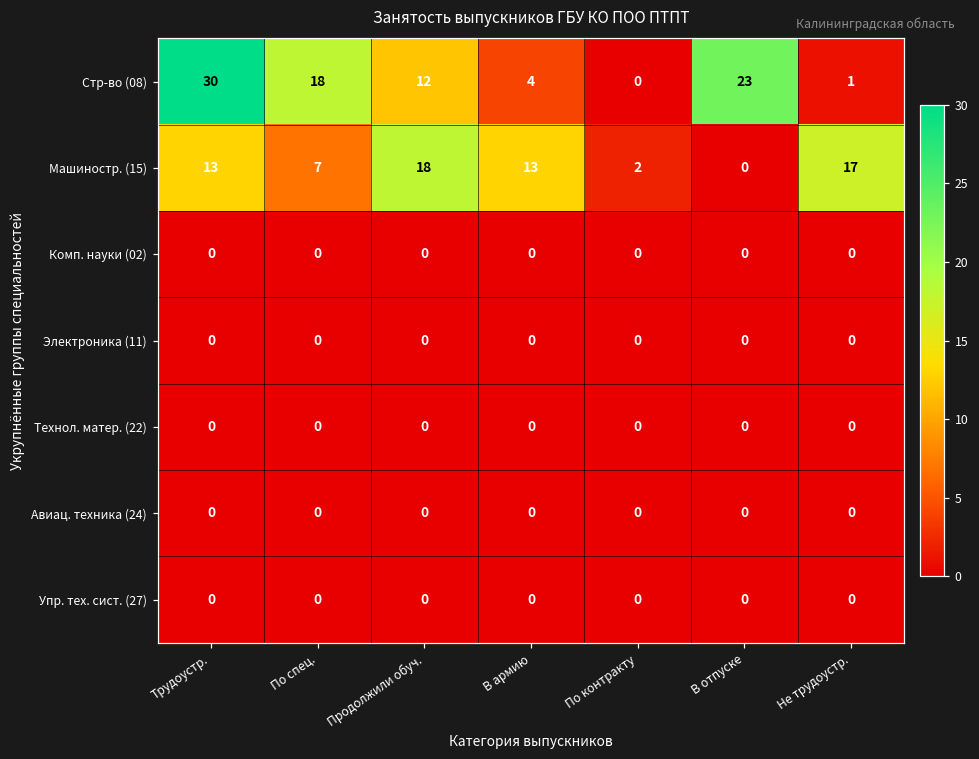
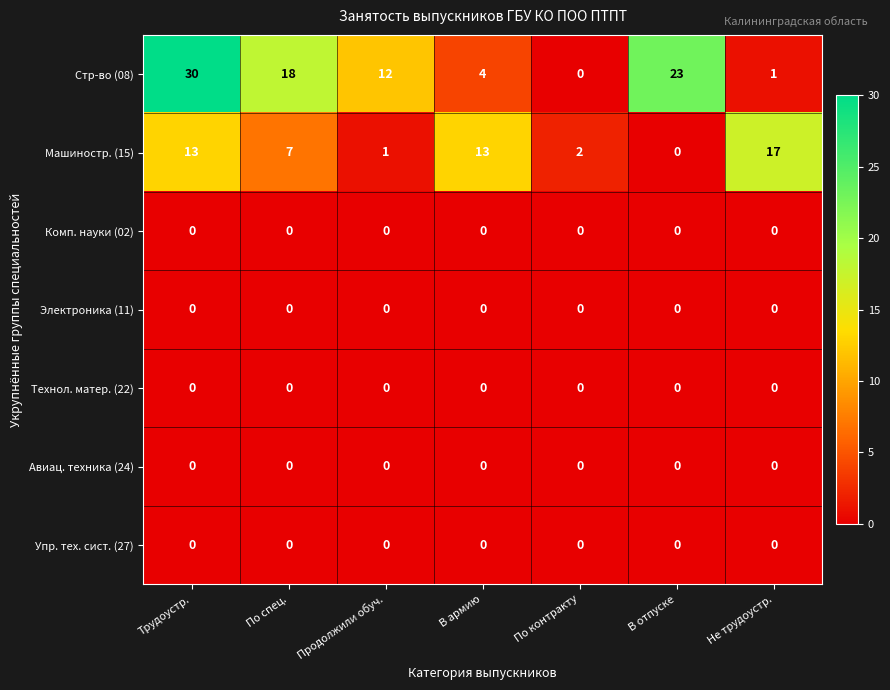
Машиностр. (15), Продолжили обуч.: 18 -> 1
